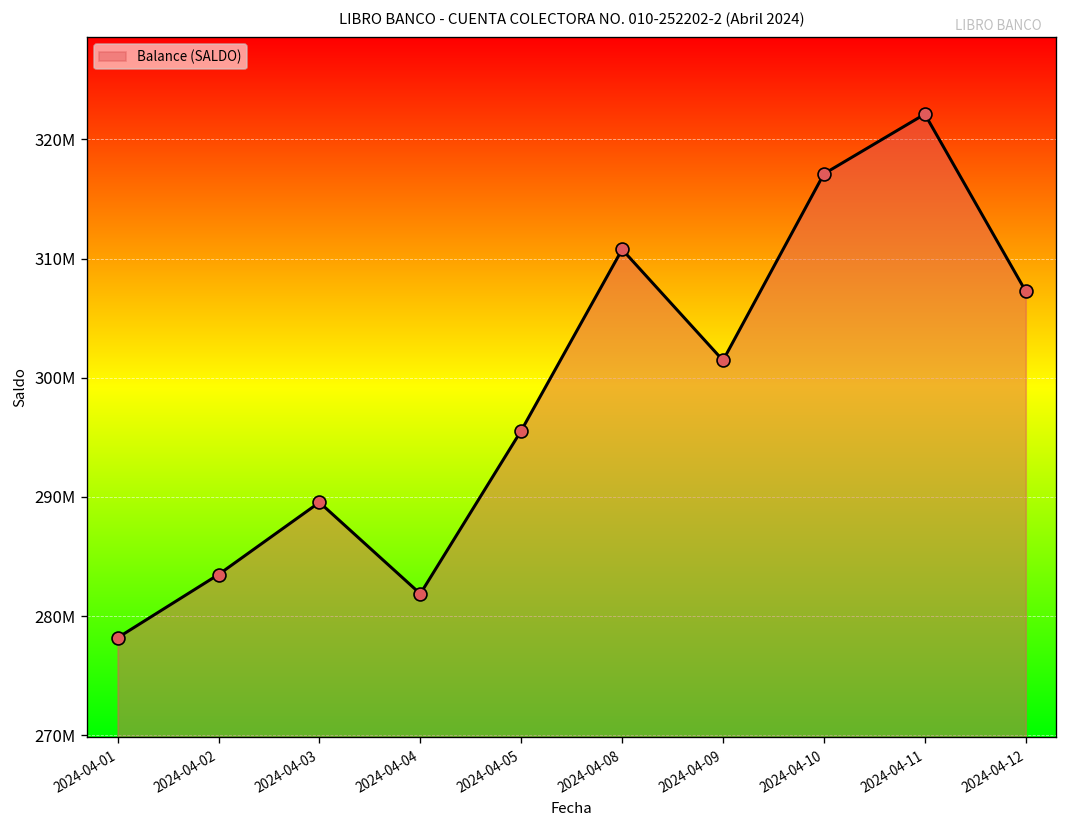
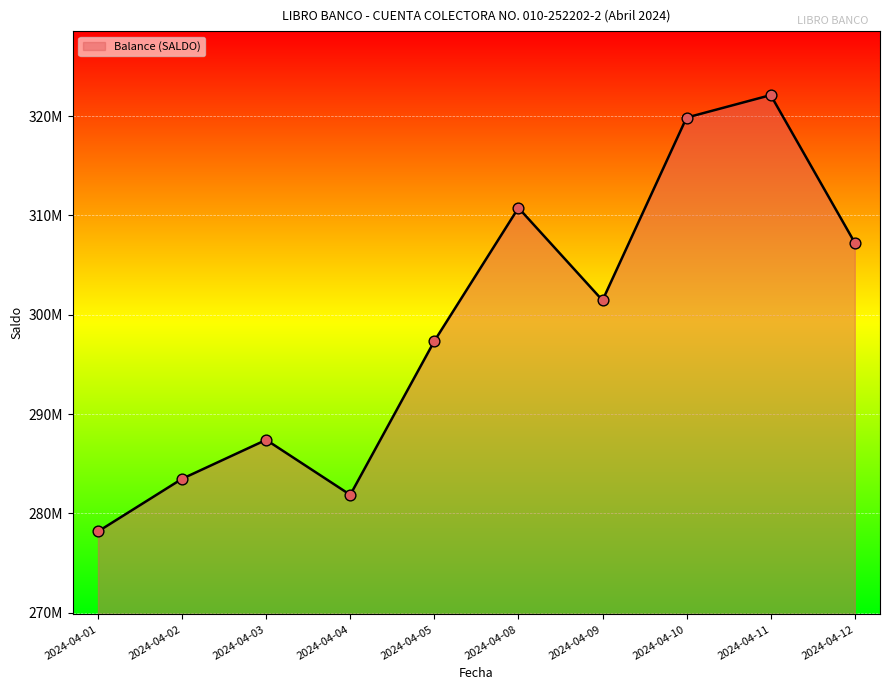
2024-04-03: 290000000 -> 287000000
2024-04-05: 296000000 -> 297000000
2024-04-10: 317000000 -> 320000000
